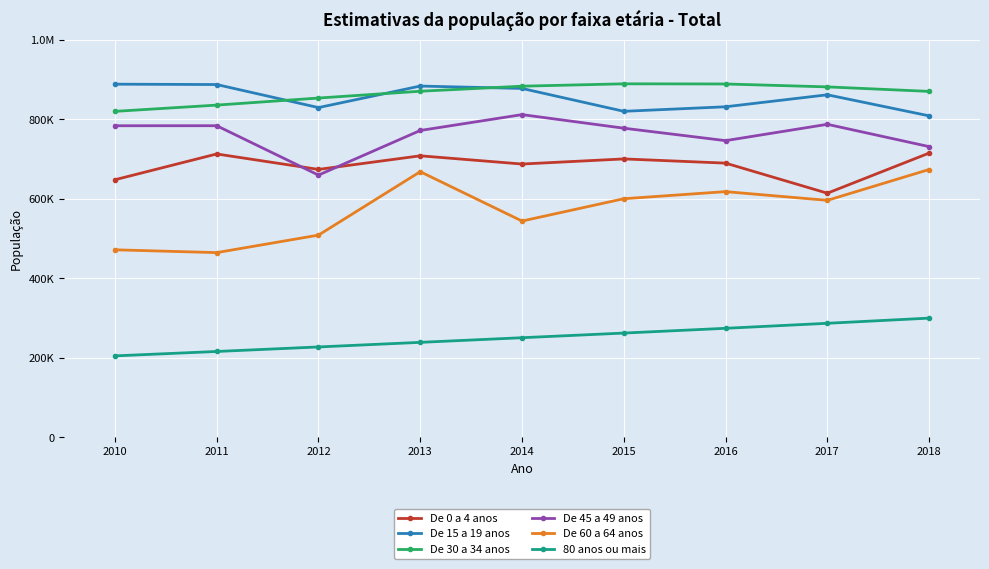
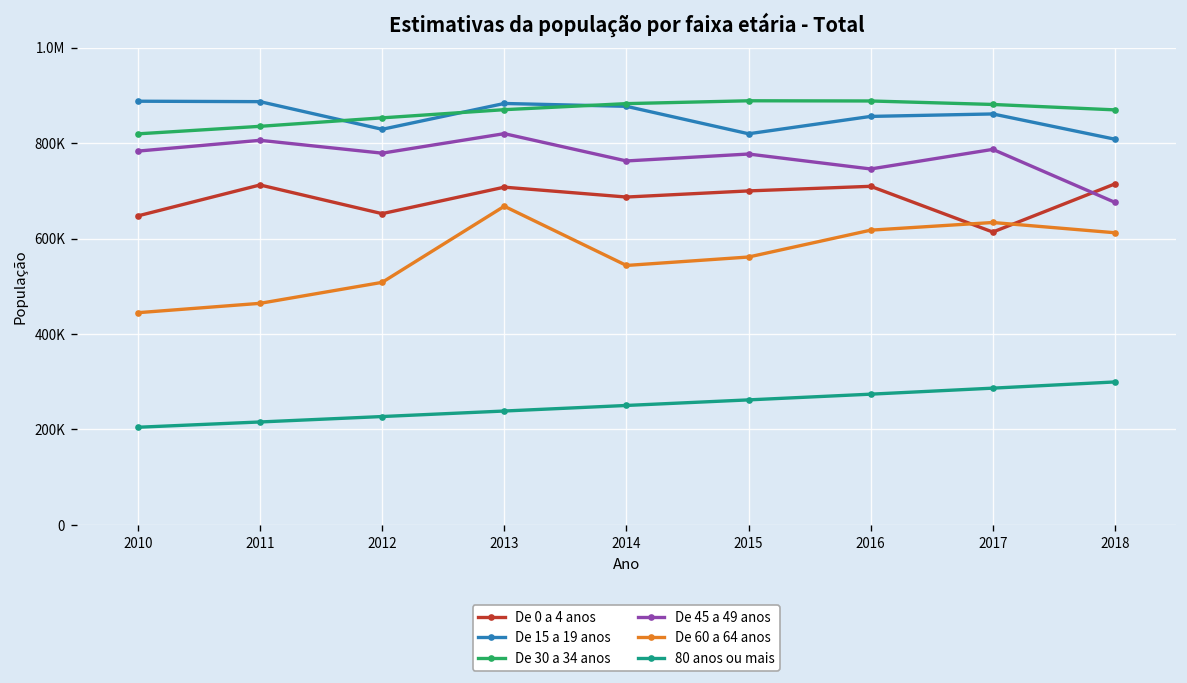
De 60 a 64 anos, 2010: 470000 -> 440000
De 45 a 49 anos, 2011: 780000 -> 810000
De 0 a 4 anos, 2012: 670000 -> 650000
De 45 a 49 anos, 2012: 660000 -> 780000
De 45 a 49 anos, 2013: 770000 -> 820000
De 45 a 49 anos, 2014: 810000 -> 760000
De 60 a 64 anos, 2015: 600000 -> 560000
De 0 a 4 anos, 2016: 690000 -> 710000
De 15 a 19 anos, 2016: 830000 -> 860000
De 60 a 64 anos, 2017: 600000 -> 630000
De 45 a 49 anos, 2018: 730000 -> 680000
De 60 a 64 anos, 2018: 670000 -> 610000
